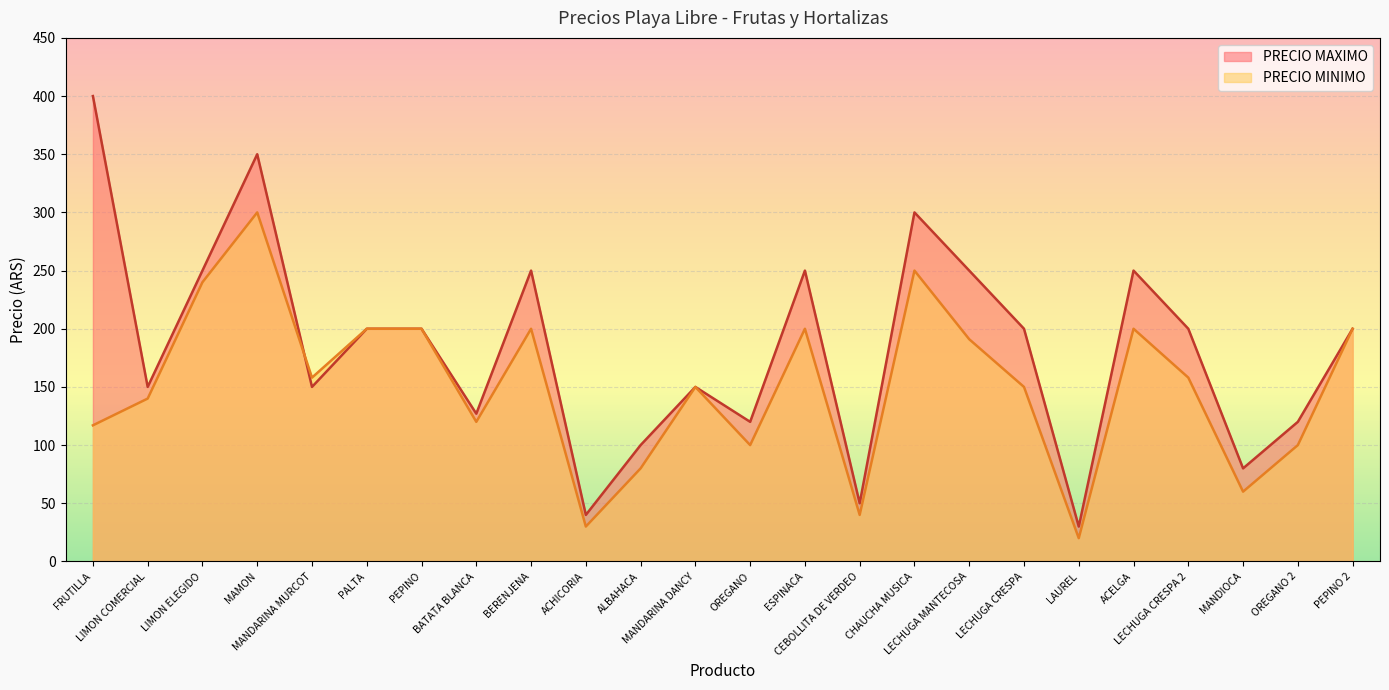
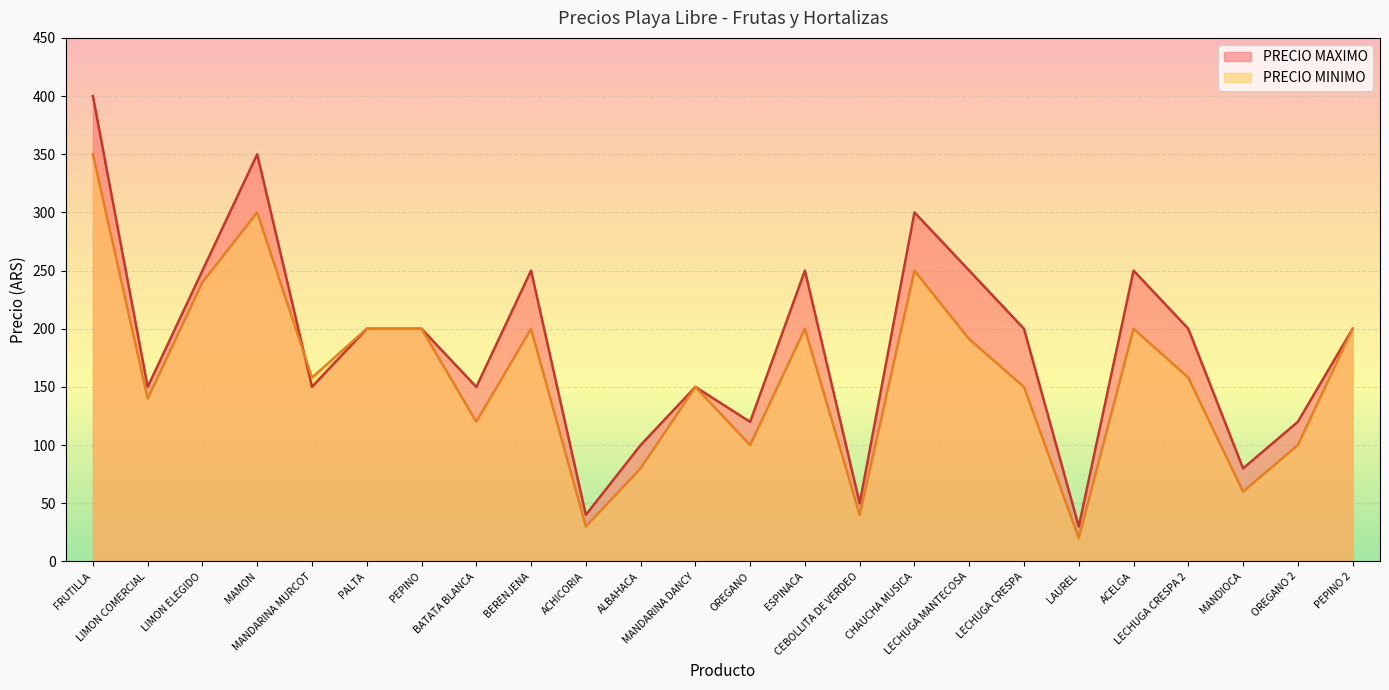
PRECIO MINIMO, FRUTILLA: 117 -> 350
PRECIO MAXIMO, BATATA BLANCA: 127 -> 150
